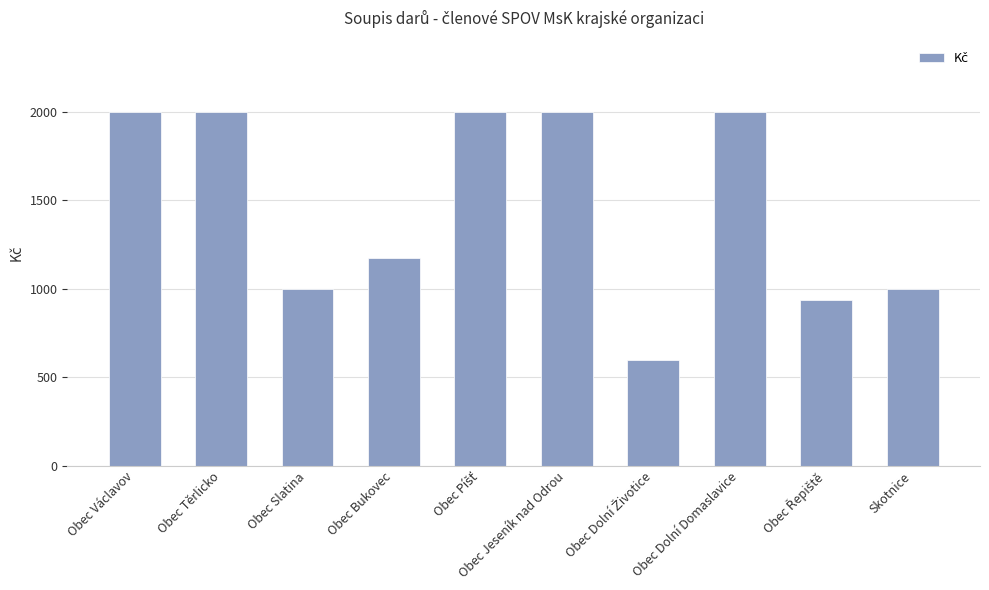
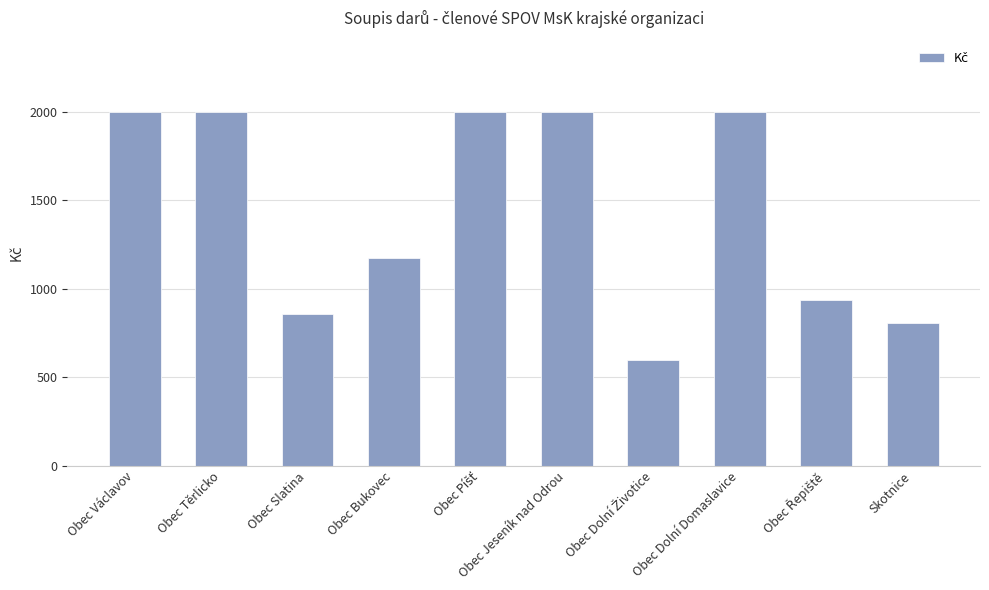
Obec Slatina: 1000 -> 850
Skotnice: 1000 -> 800
